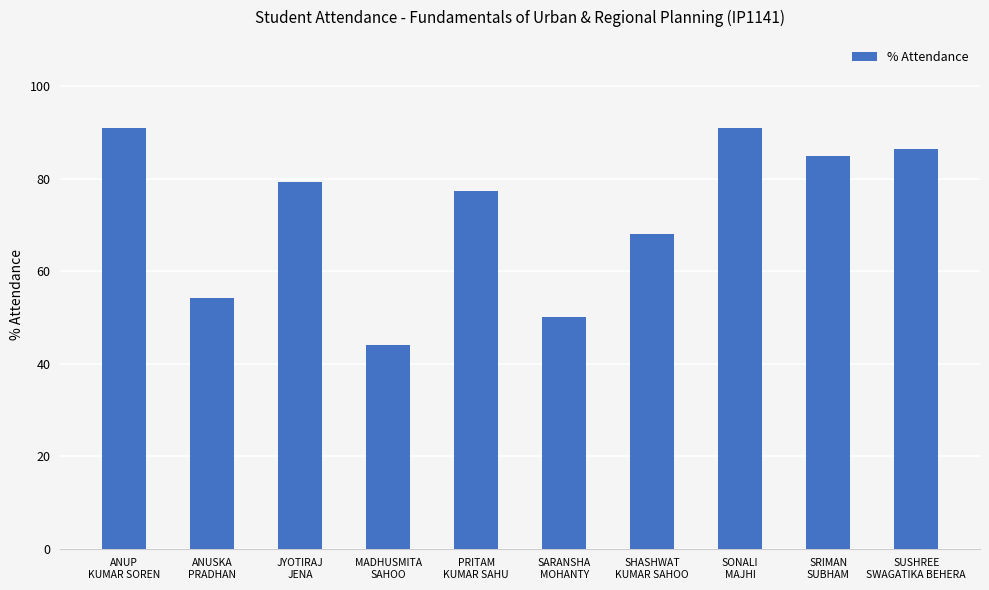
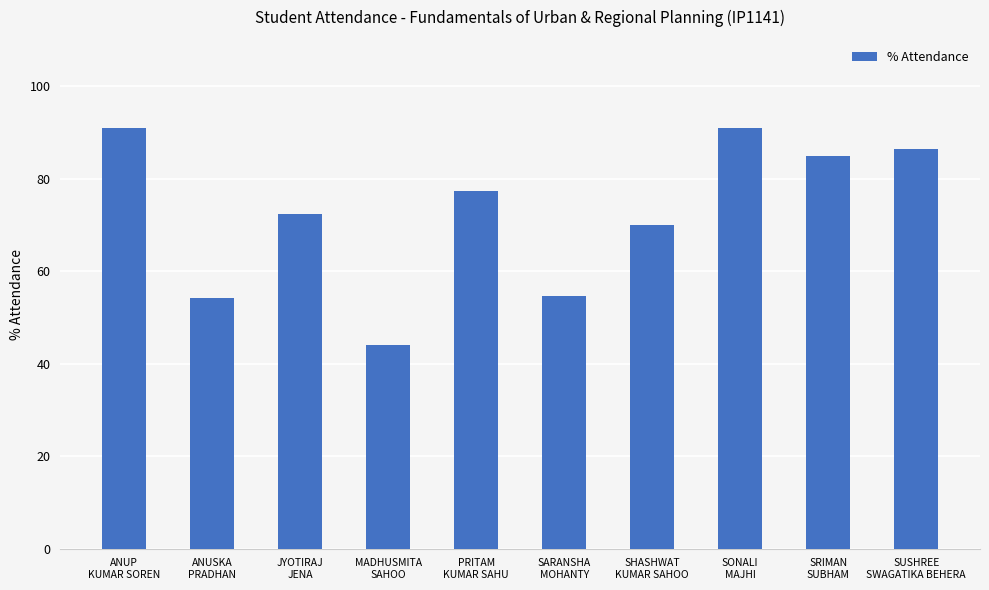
JYOTIRAJ JENA: 79 -> 72
SARANSHA MOHANTY: 50 -> 55
SHASHWAT KUMAR SAHOO: 68 -> 70
